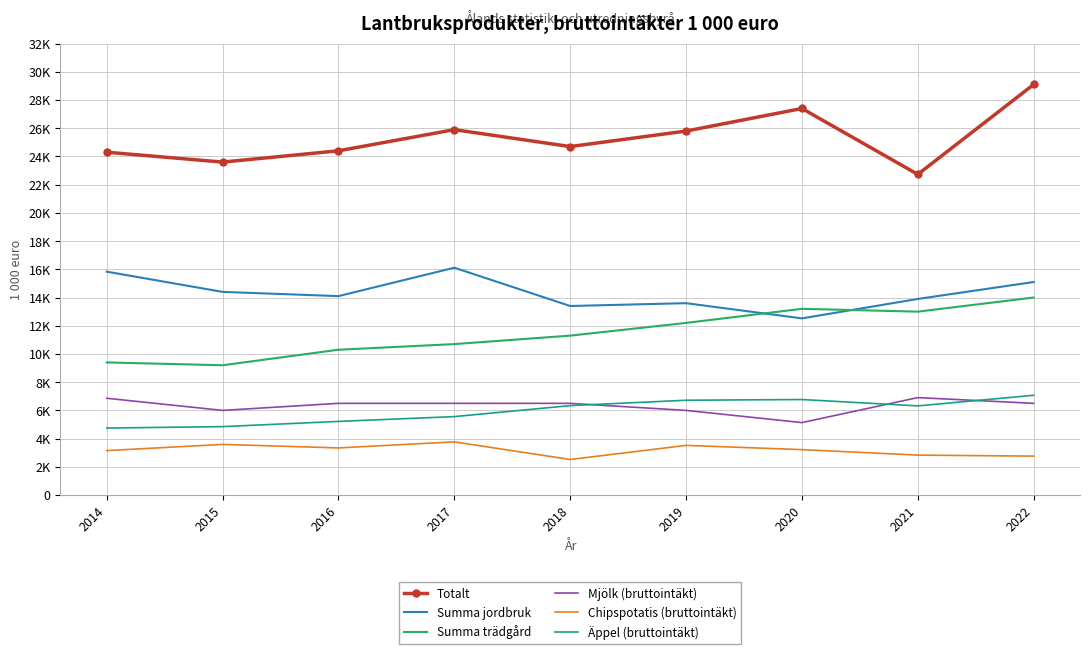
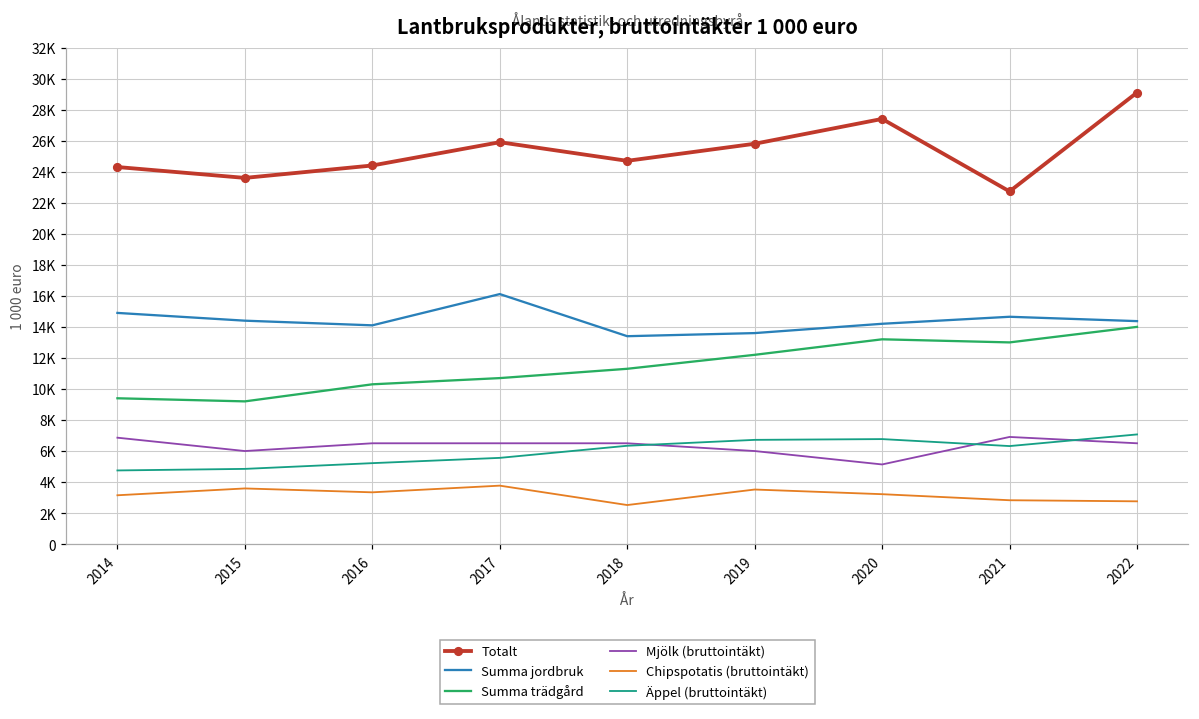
Summa jordbruk, 2014: 15800 -> 14900
Summa jordbruk, 2020: 12500 -> 14200
Summa jordbruk, 2021: 13900 -> 14700
Summa jordbruk, 2022: 15100 -> 14400
